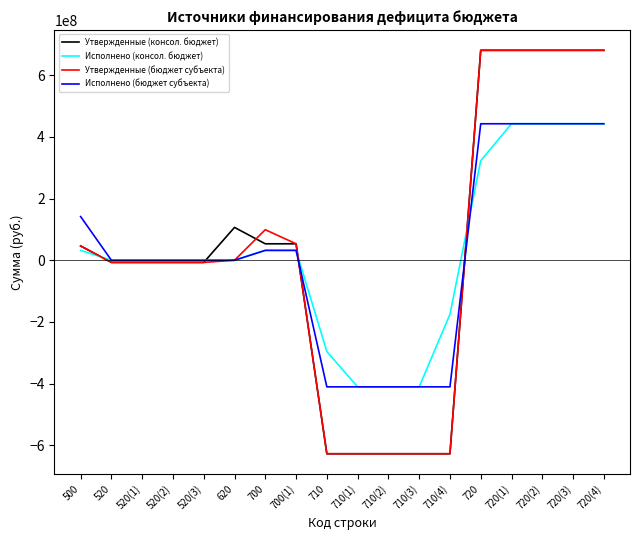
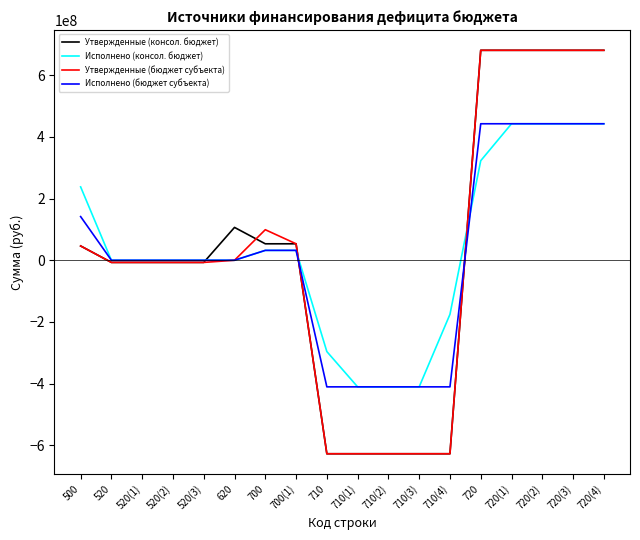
Исполнено (консол. бюджет), 500: 30000000 -> 240000000
